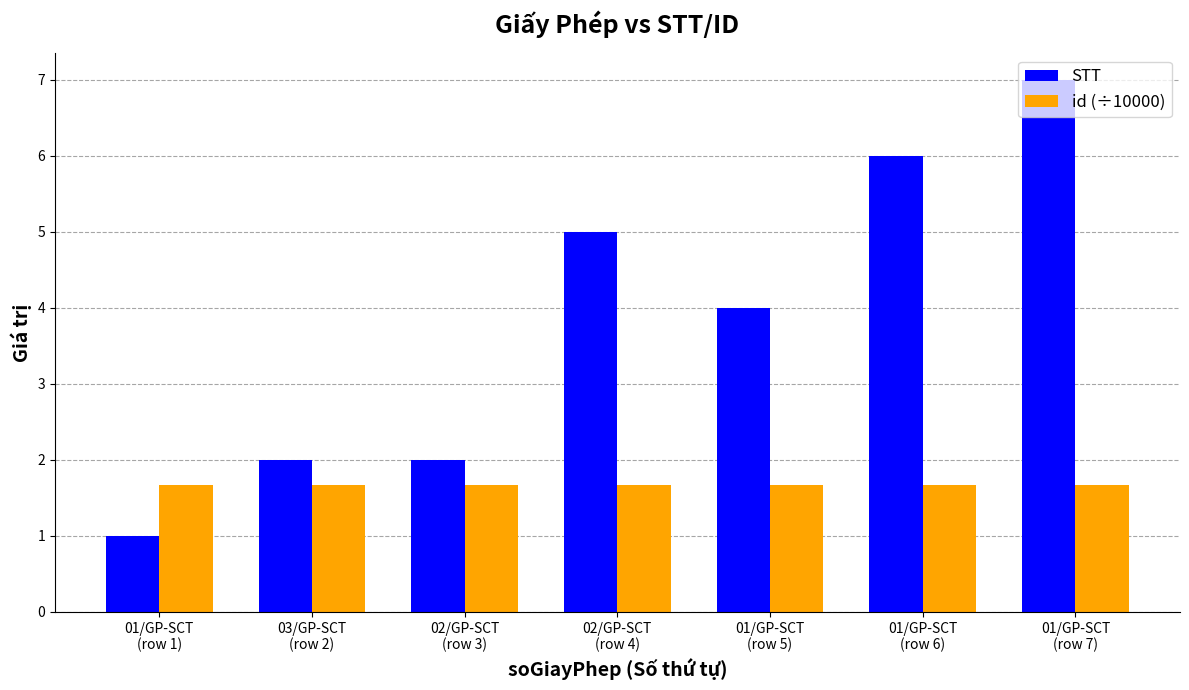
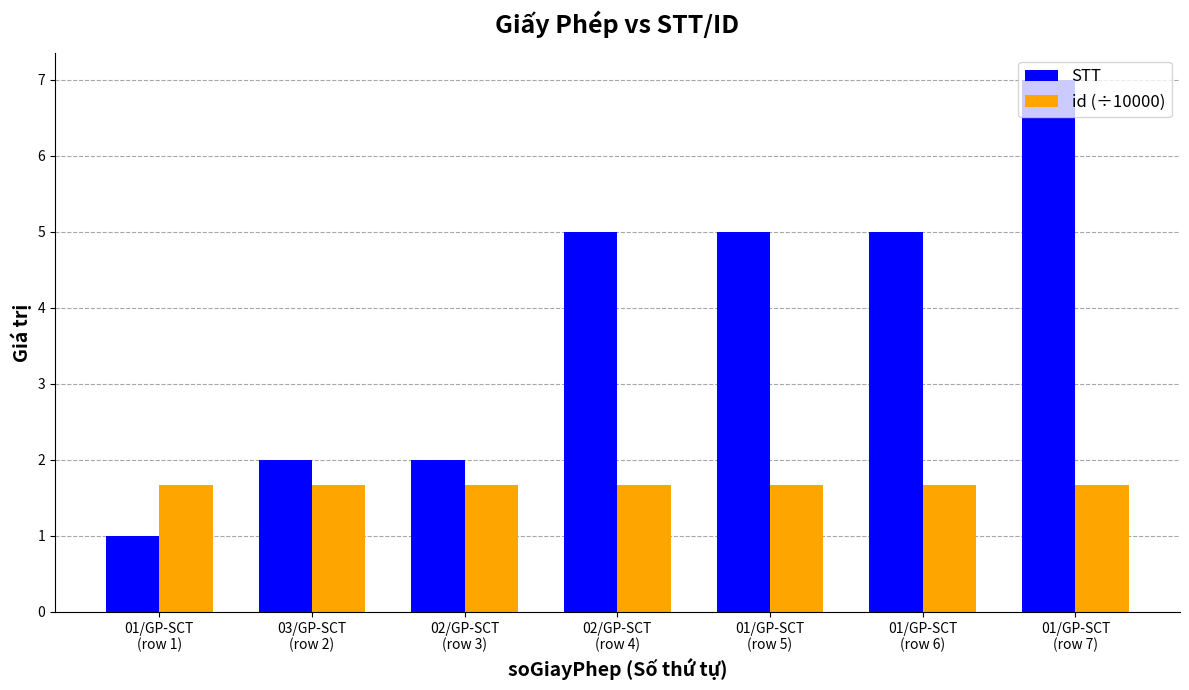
STT, 01/GP-SCT (row 5): 4 -> 5
STT, 01/GP-SCT (row 6): 6 -> 5
